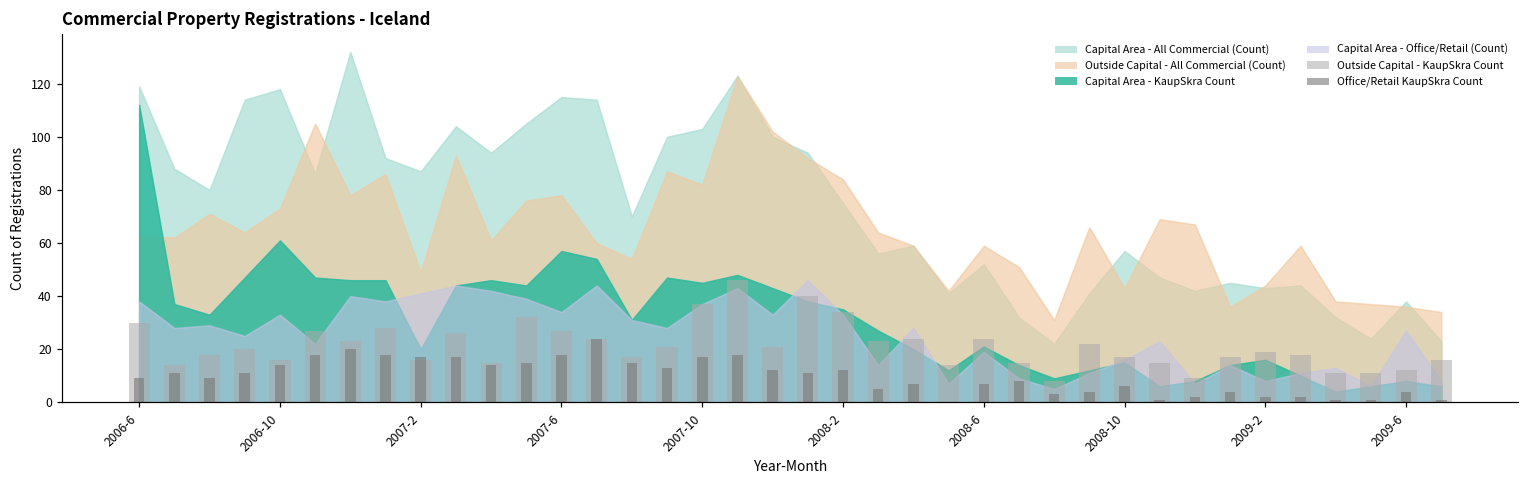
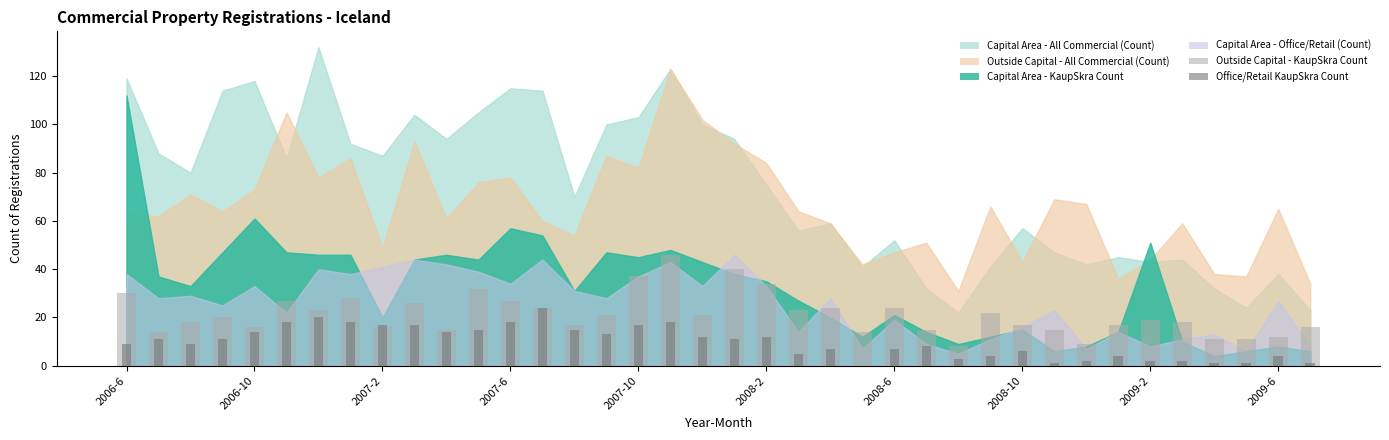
Outside Capital - All Commercial (Count), 2008-6: 59 -> 47
Capital Area - KaupSkra Count, 2009-2: 16 -> 51
Outside Capital - All Commercial (Count), 2009-6: 36 -> 65
